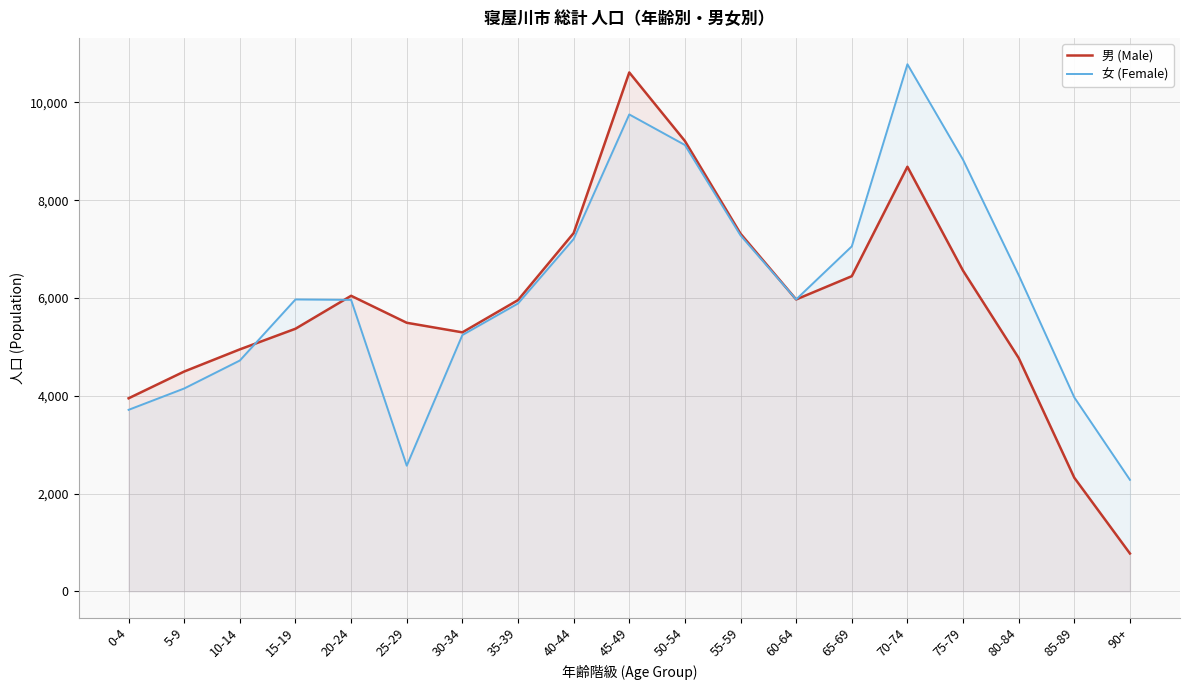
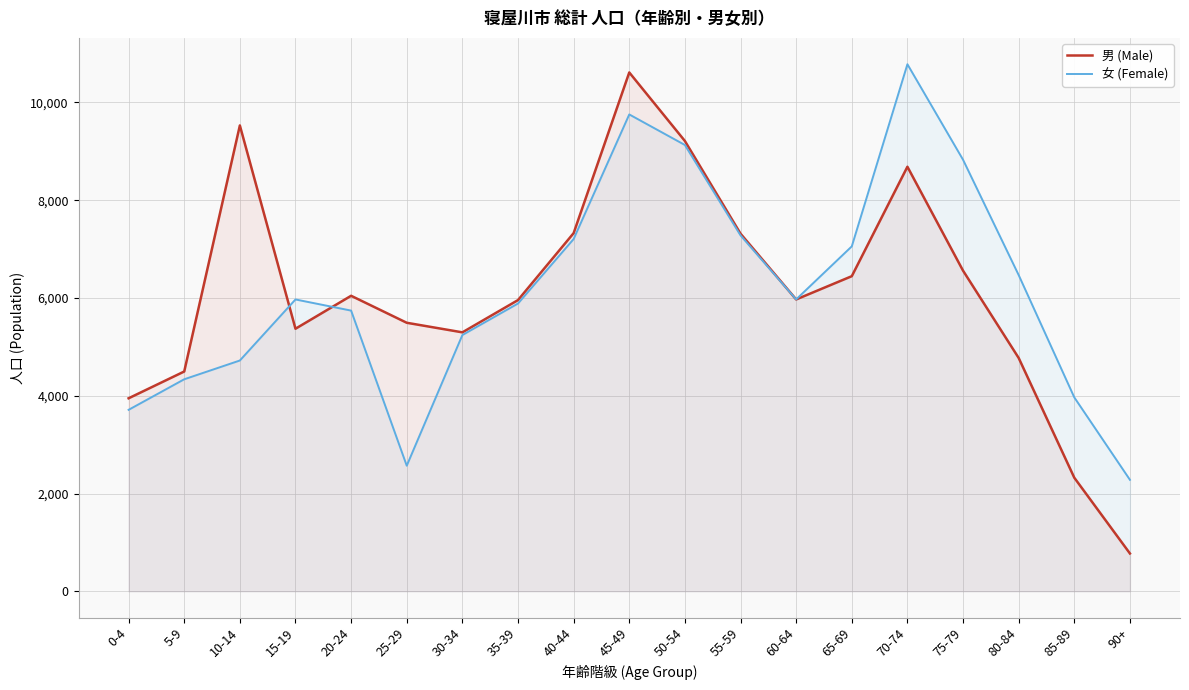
女 (Female), 5-9: 4,100 -> 4,300
男 (Male), 10-14: 4,900 -> 9,500
女 (Female), 20-24: 6,000 -> 5,700
